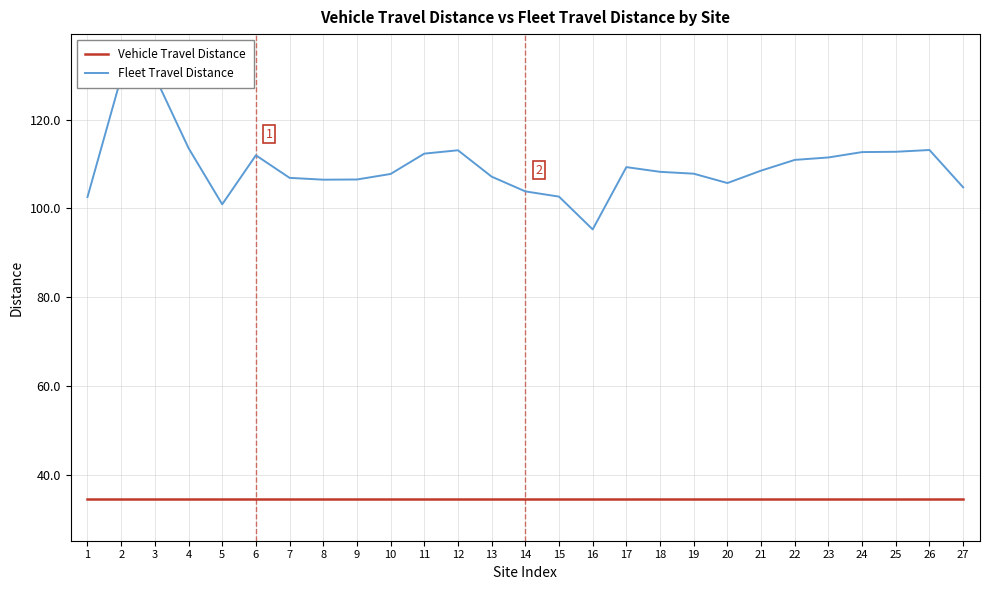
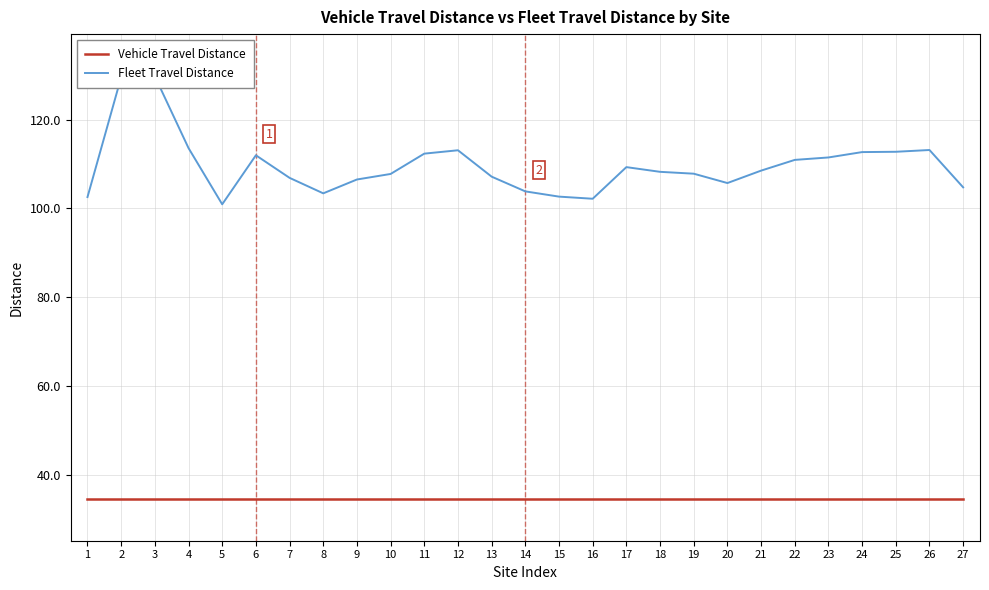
Fleet Travel Distance, 8: 106 -> 103
Fleet Travel Distance, 16: 95 -> 102
